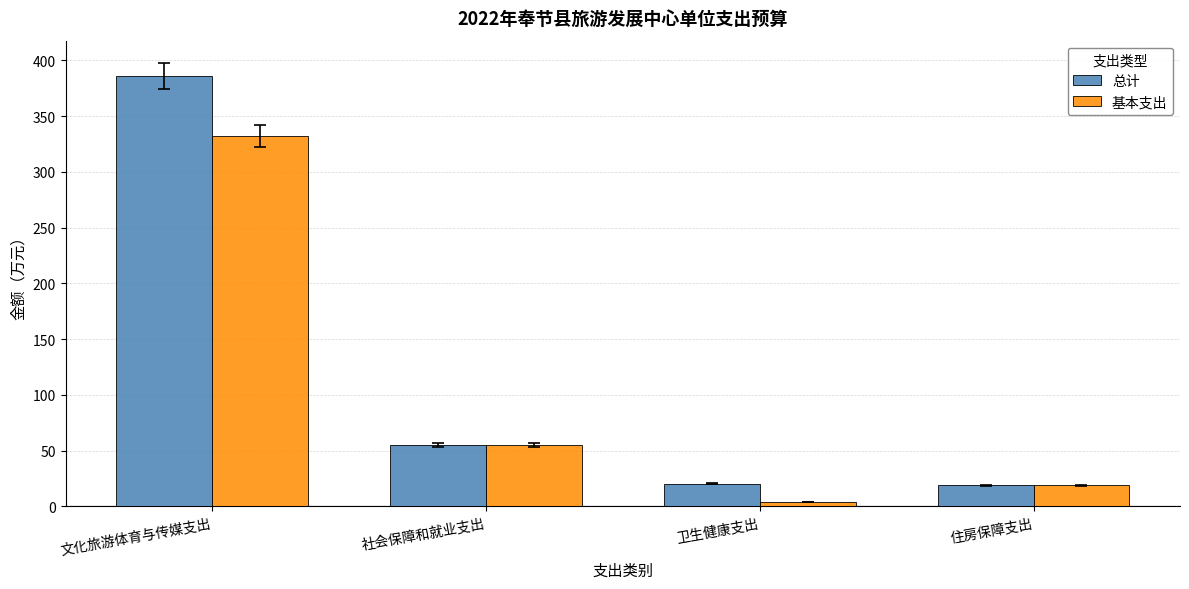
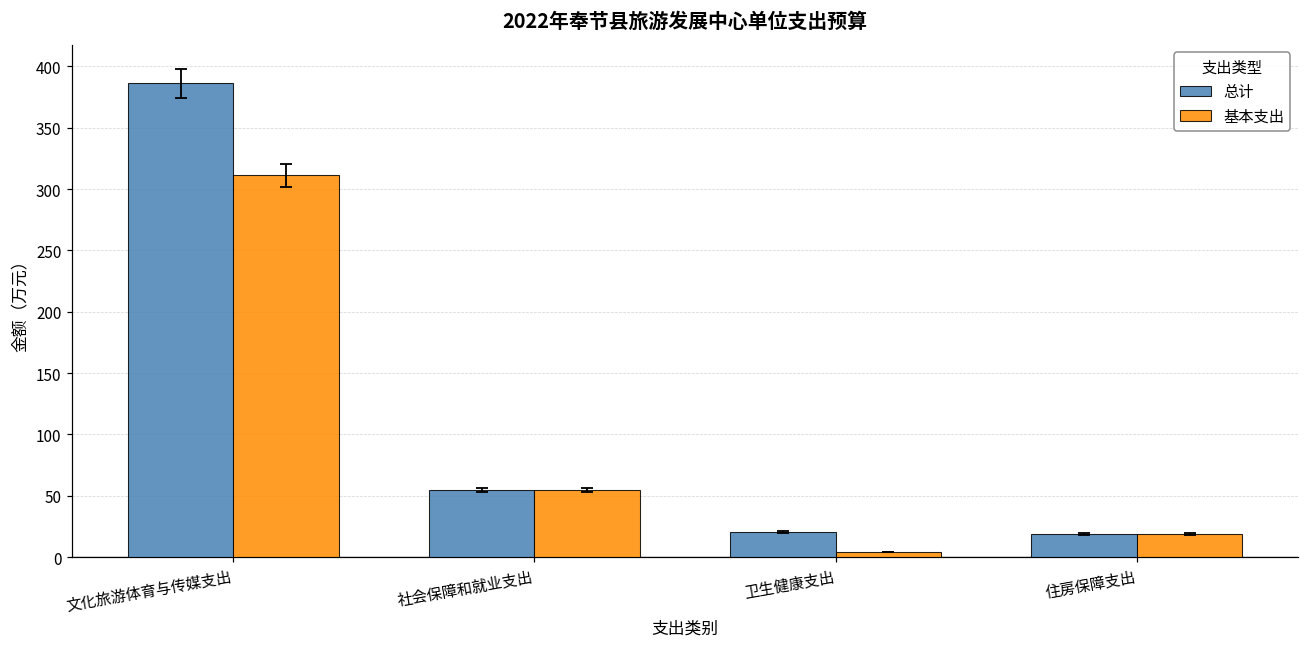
基本支出, 文化旅游体育与传媒支出: 332 -> 311
